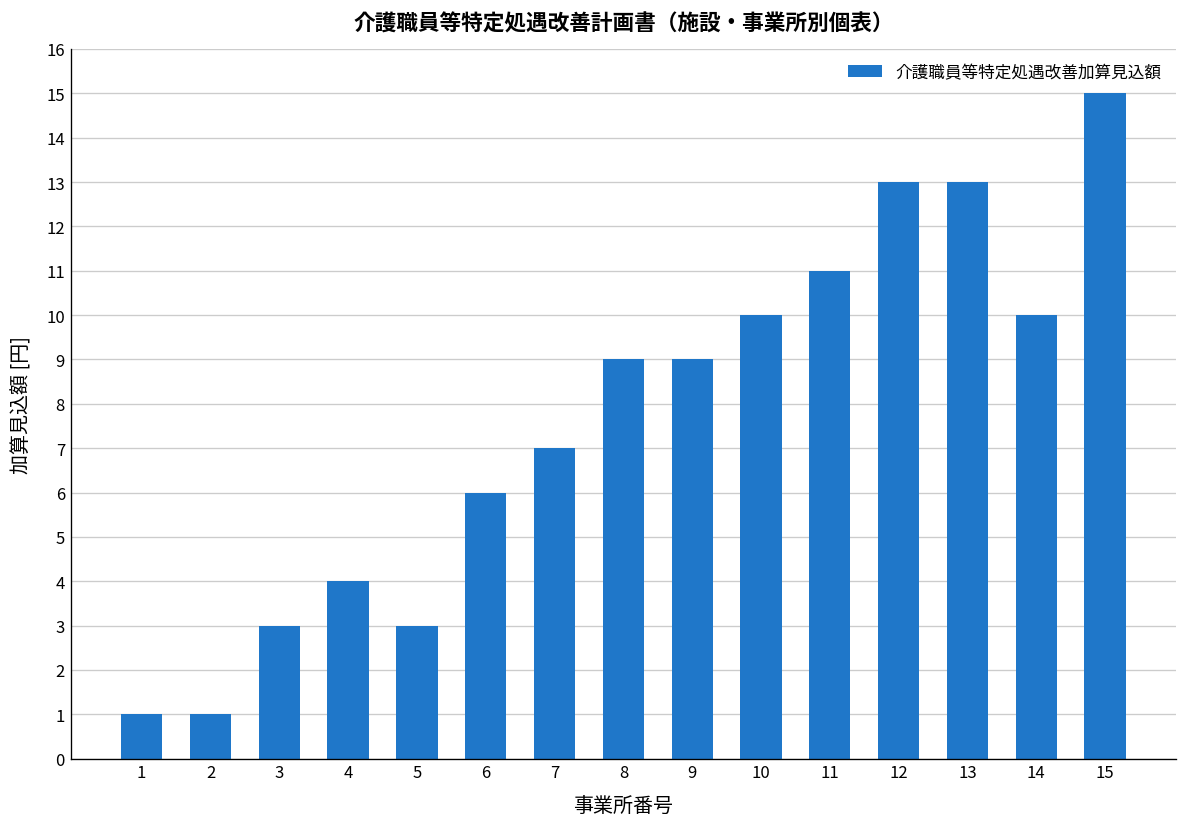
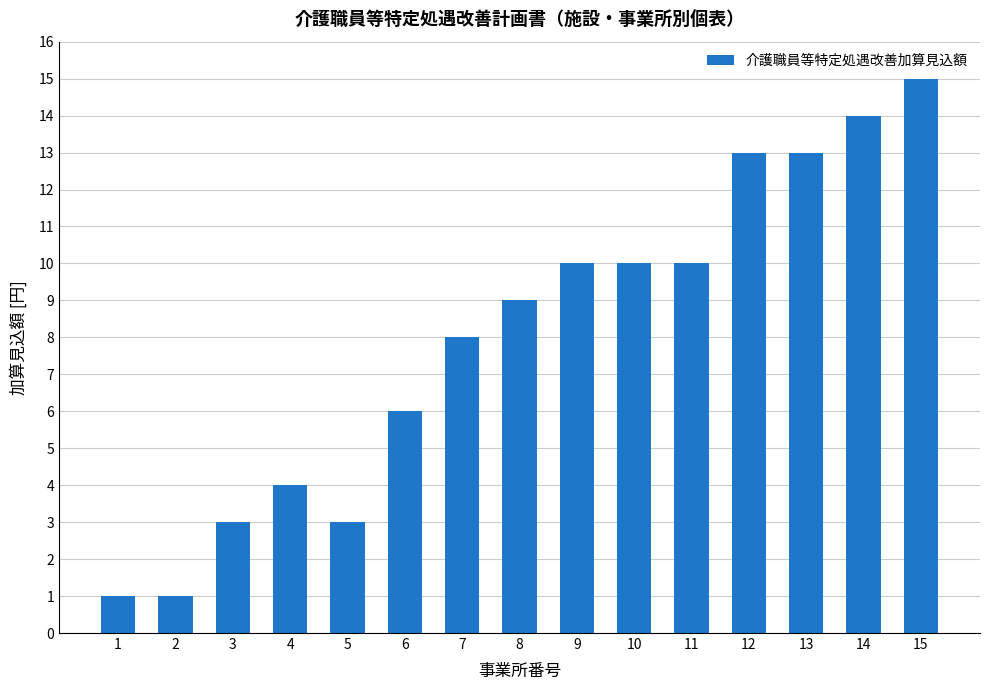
7: 7 -> 8
9: 9 -> 10
11: 11 -> 10
14: 10 -> 14
